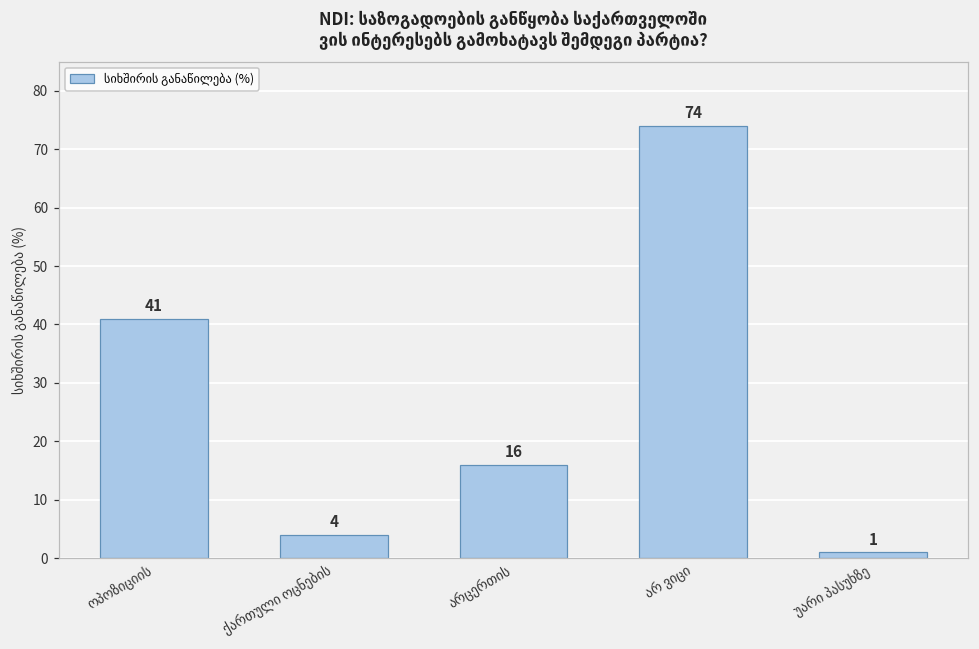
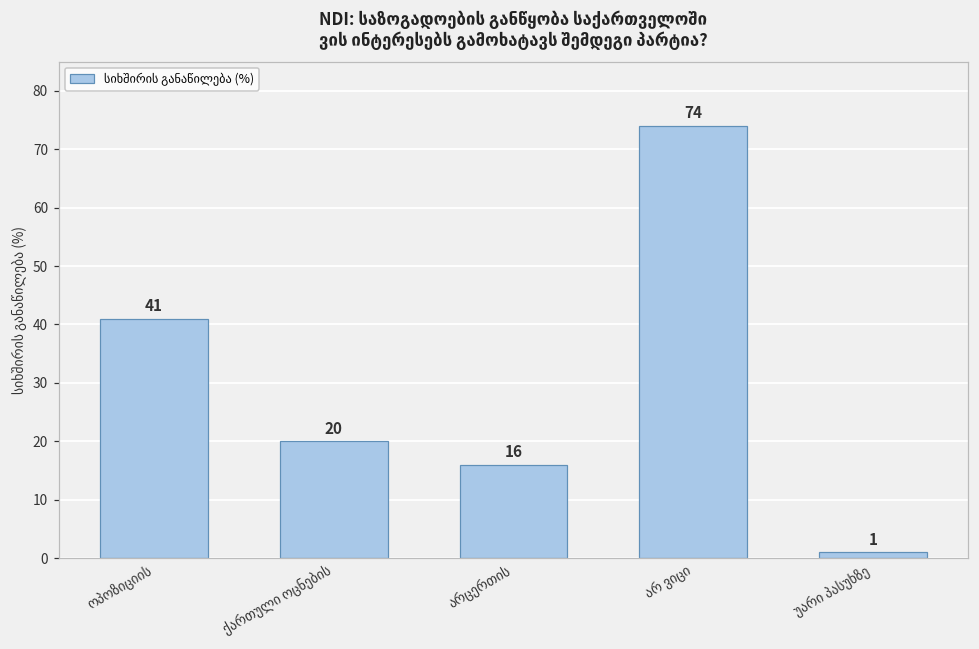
ქართული ოცნების: 4 -> 20
